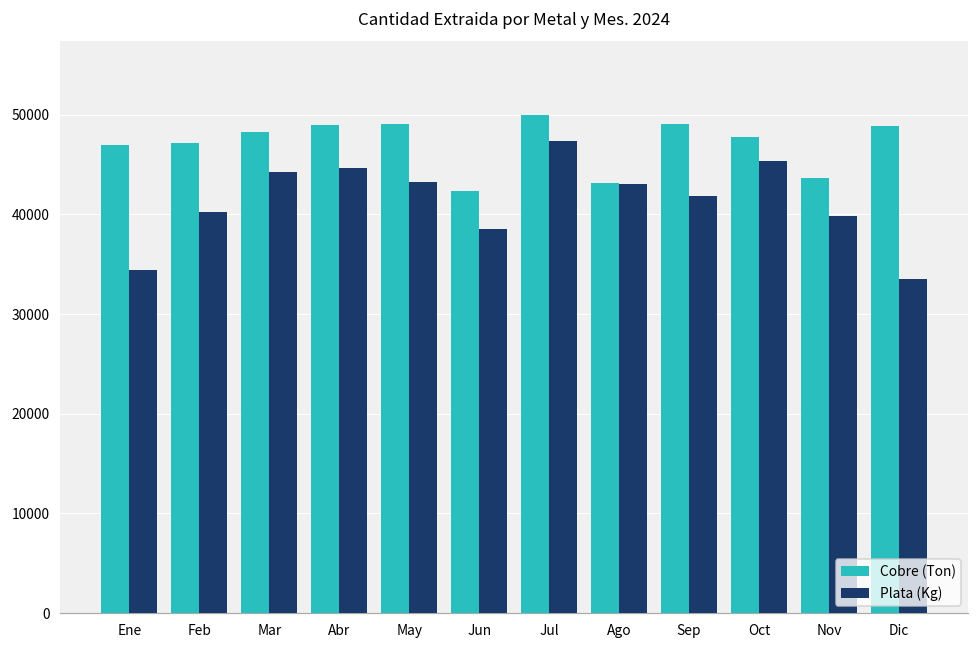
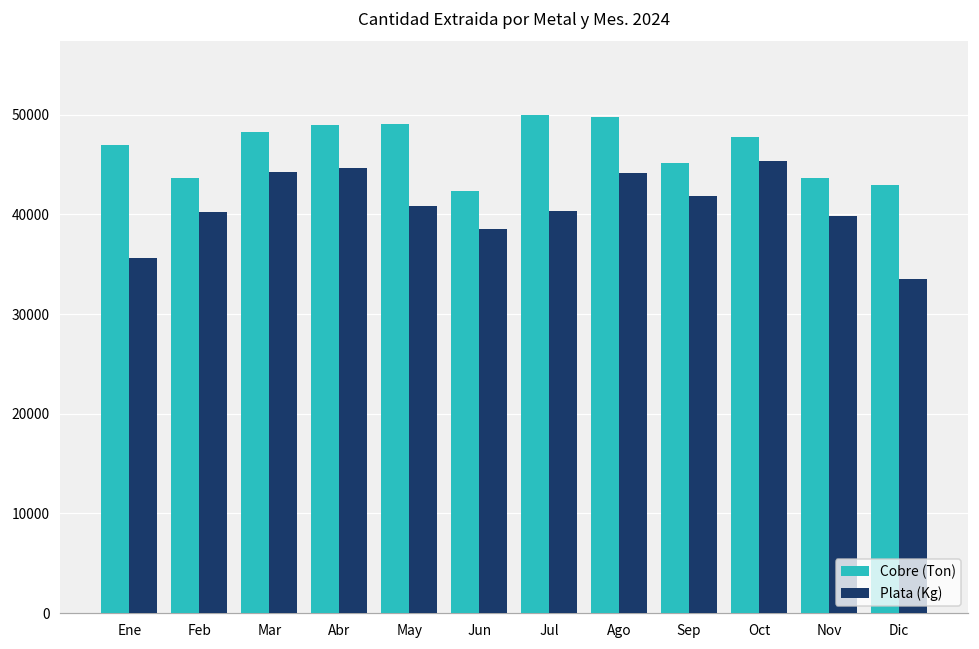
Plata (Kg), Ene: 34000 -> 36000
Cobre (Ton), Feb: 47000 -> 44000
Plata (Kg), May: 43000 -> 41000
Plata (Kg), Jul: 47000 -> 40000
Cobre (Ton), Ago: 43000 -> 50000
Plata (Kg), Ago: 43000 -> 44000
Cobre (Ton), Sep: 49000 -> 45000
Cobre (Ton), Dic: 49000 -> 43000
